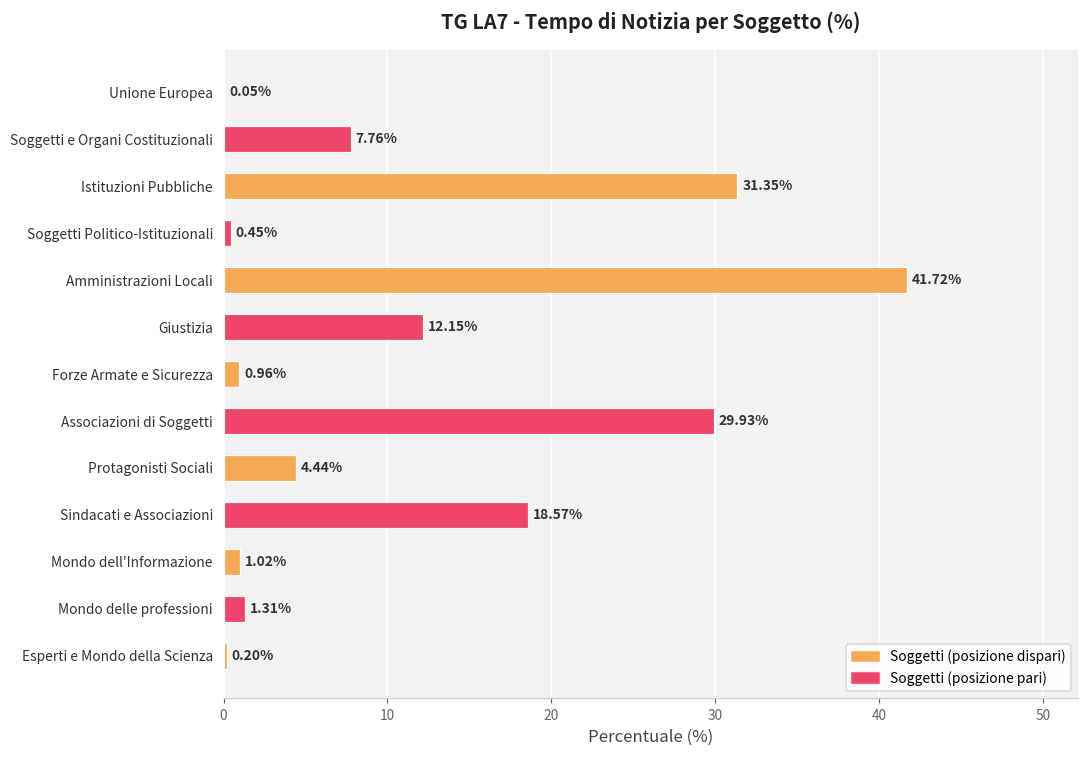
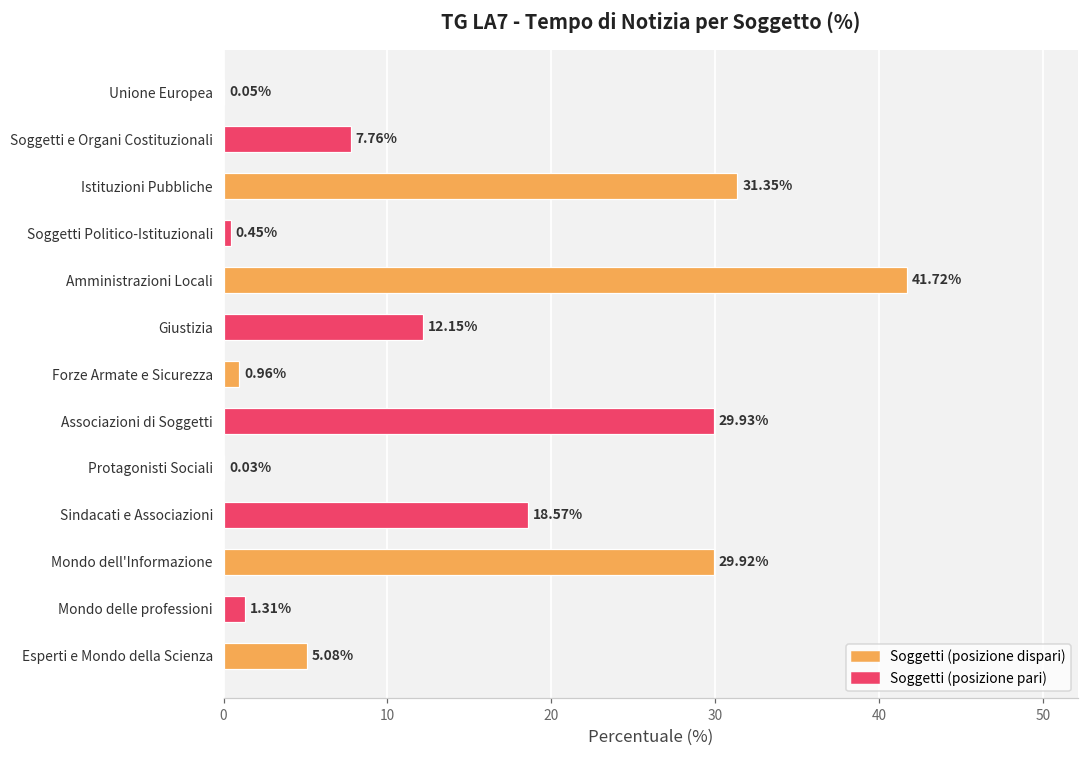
Protagonisti Sociali: 4.44% -> 0.03%
Mondo dell'Informazione: 1.02% -> 29.92%
Esperti e Mondo della Scienza: 0.20% -> 5.08%
